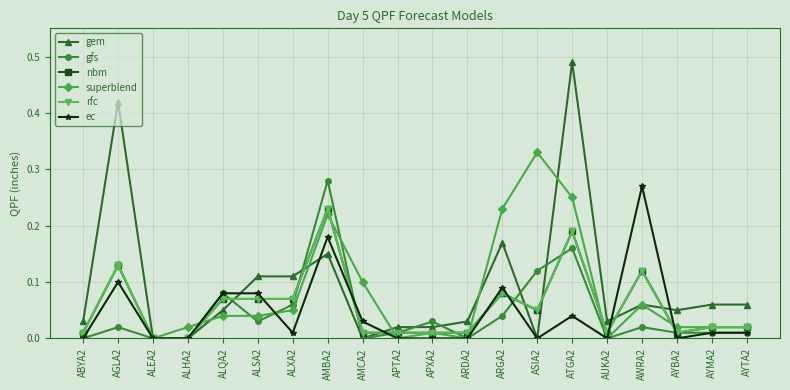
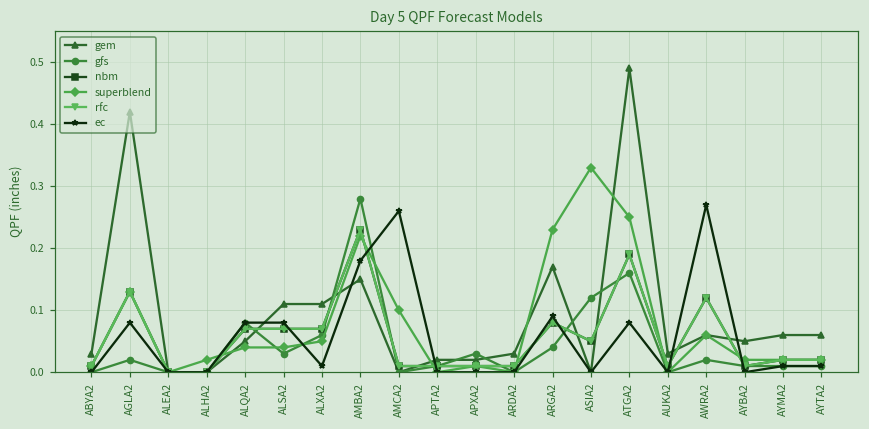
ec, AGLA2: 0.10 -> 0.08
ec, AMCA2: 0.03 -> 0.26
ec, ATGA2: 0.04 -> 0.08
